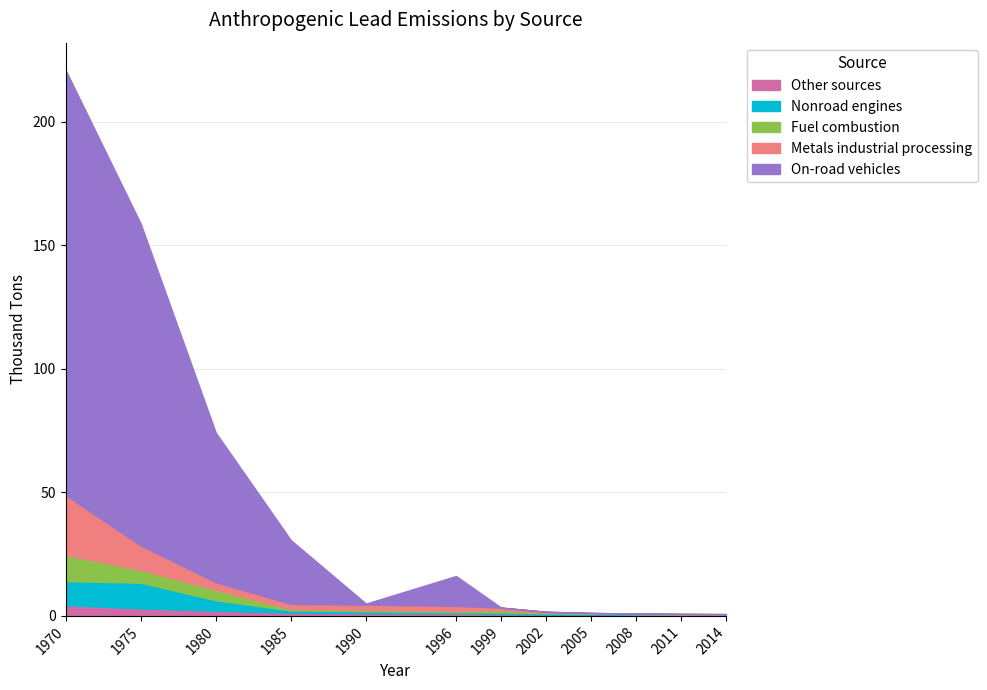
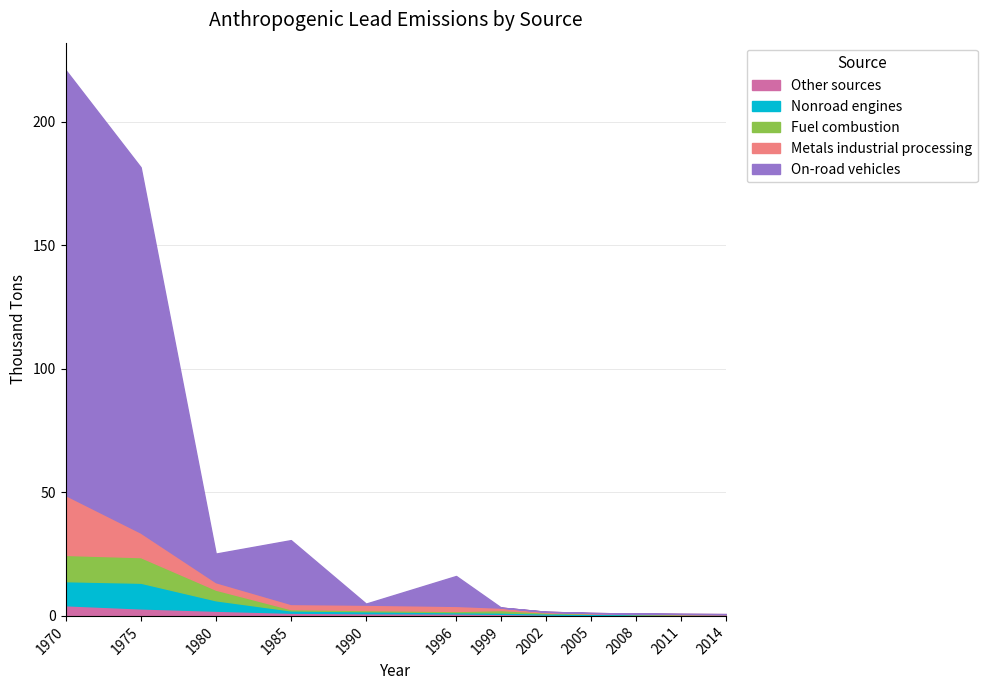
Fuel combustion, 1975: 5 -> 10
On-road vehicles, 1975: 130 -> 148
On-road vehicles, 1980: 61 -> 12
